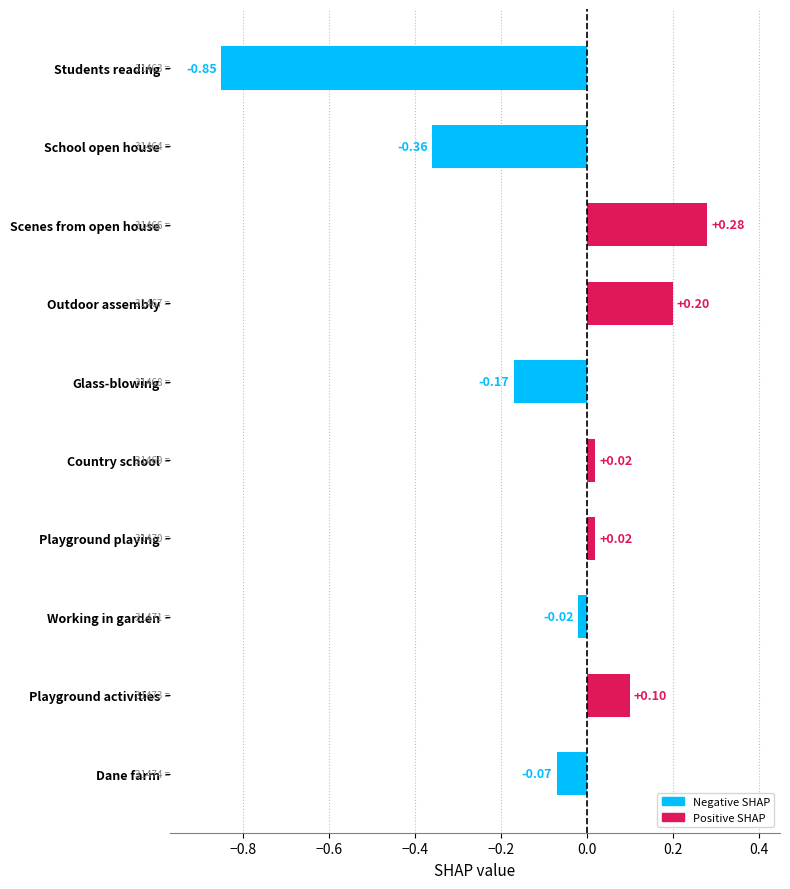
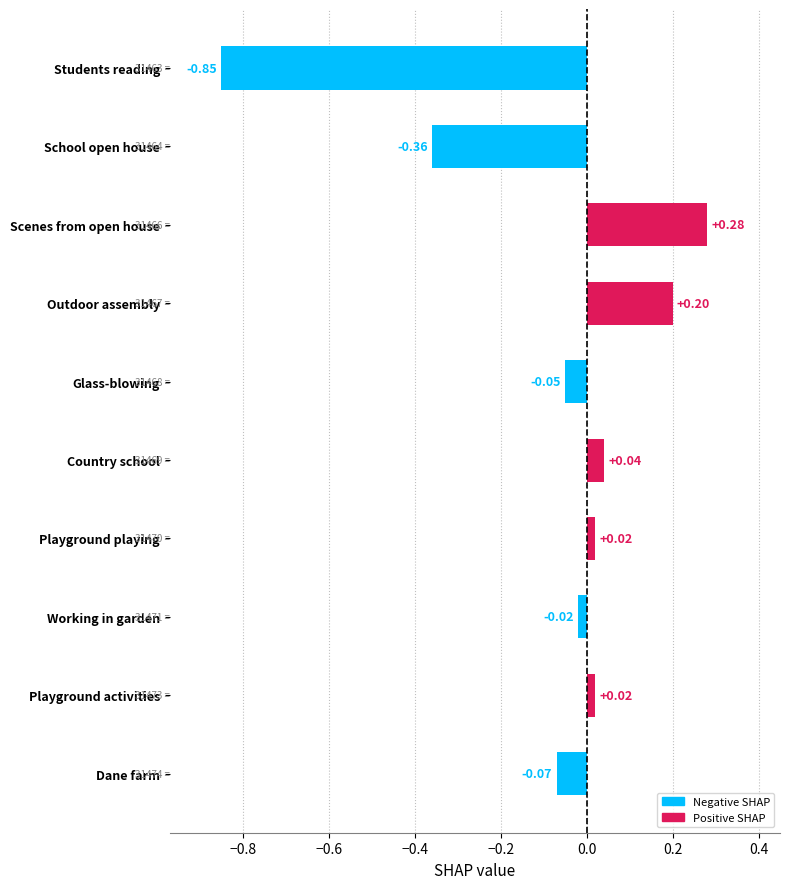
Glass-blowing: -0.17 -> -0.05
Country school: +0.02 -> +0.04
Playground activities: +0.10 -> +0.02
